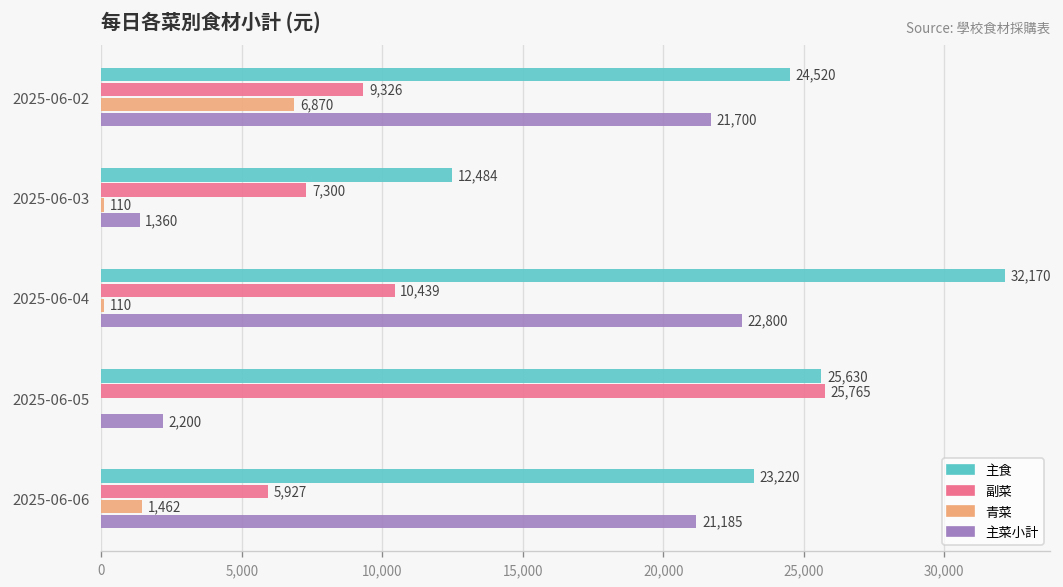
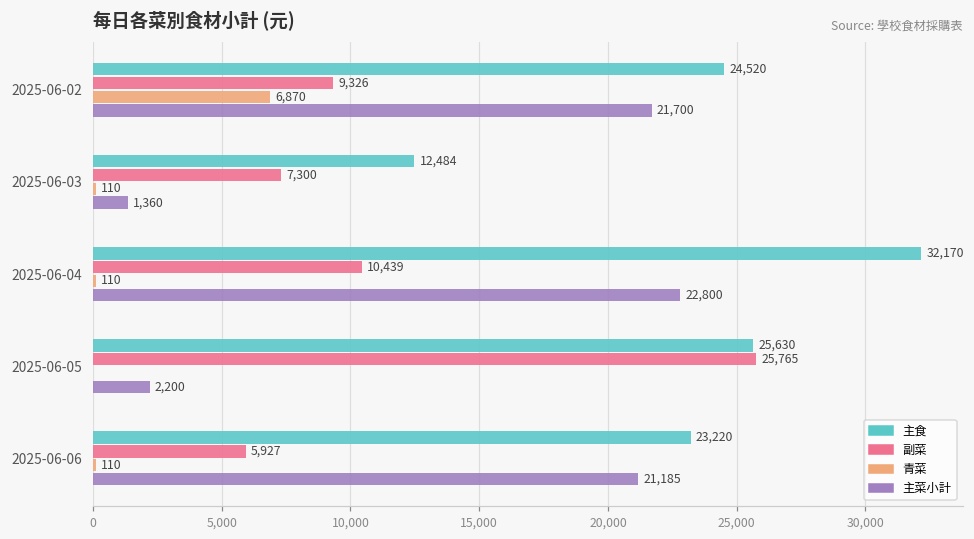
青菜, 2025-06-06: 1,462 -> 110
